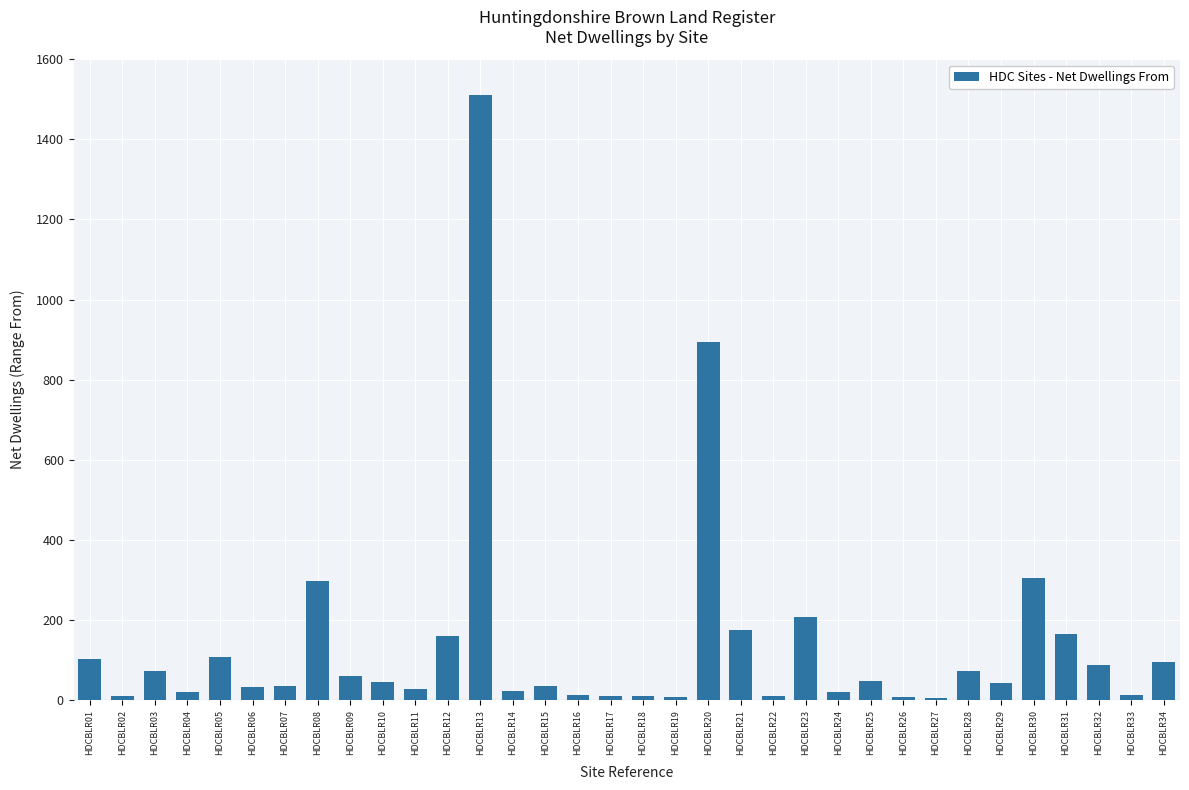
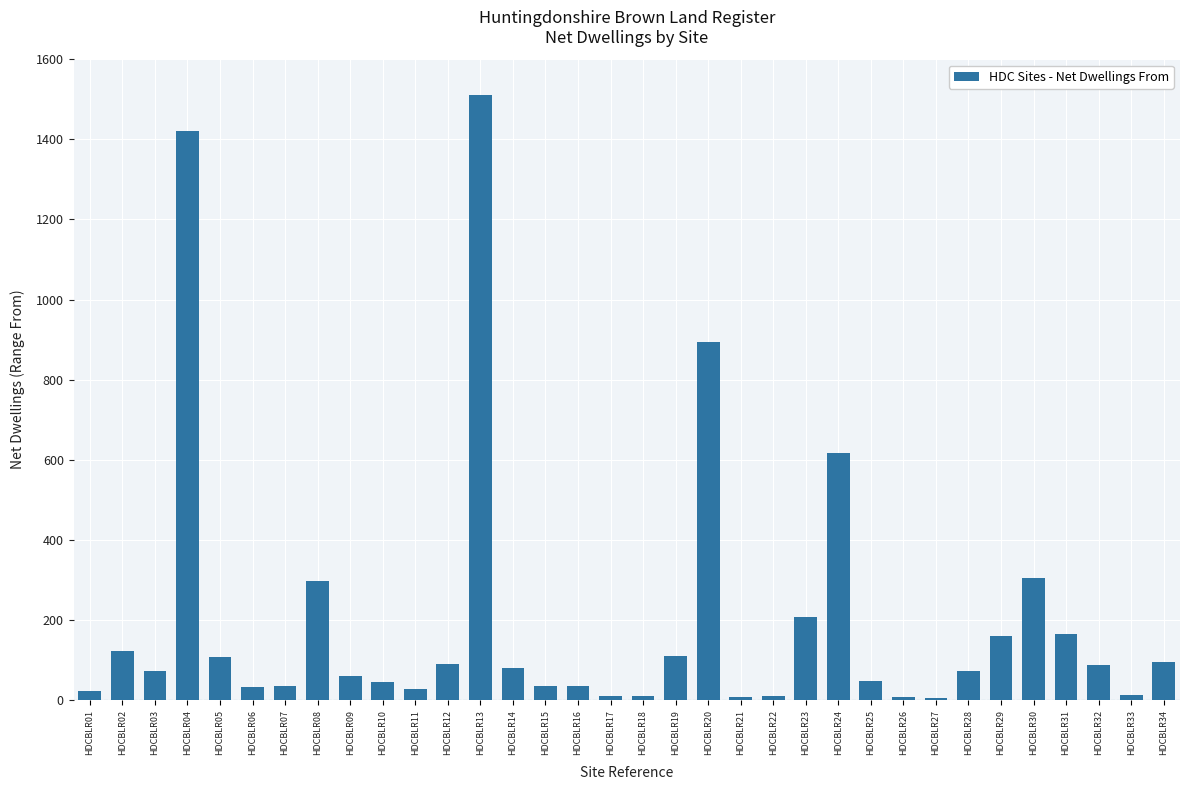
HDCBLR01: 100 -> 20
HDCBLR02: 10 -> 120
HDCBLR04: 20 -> 1420
HDCBLR12: 160 -> 90
HDCBLR14: 20 -> 80
HDCBLR16: 10 -> 40
HDCBLR19: 10 -> 110
HDCBLR21: 180 -> 10
HDCBLR24: 20 -> 620
HDCBLR29: 40 -> 160
